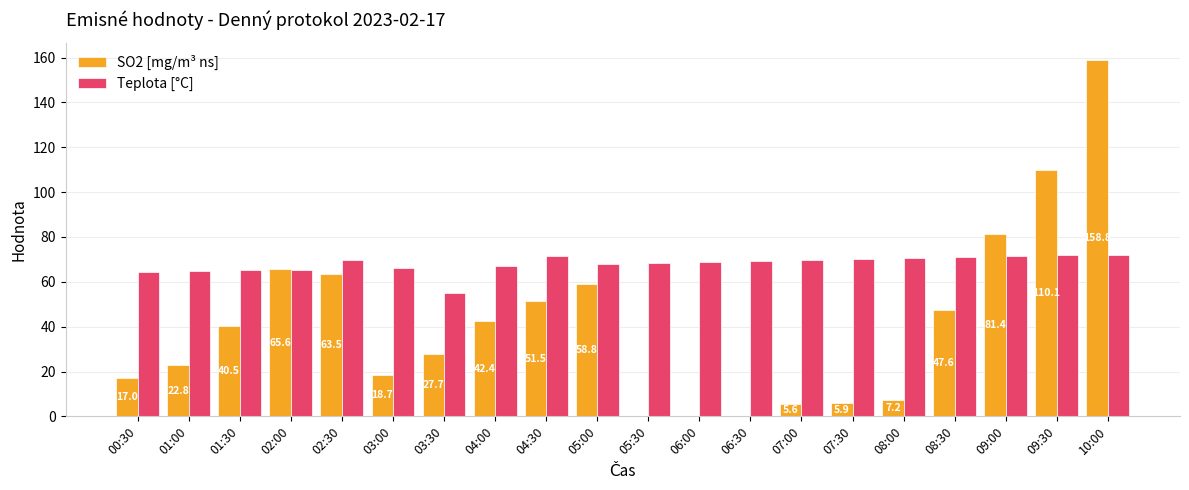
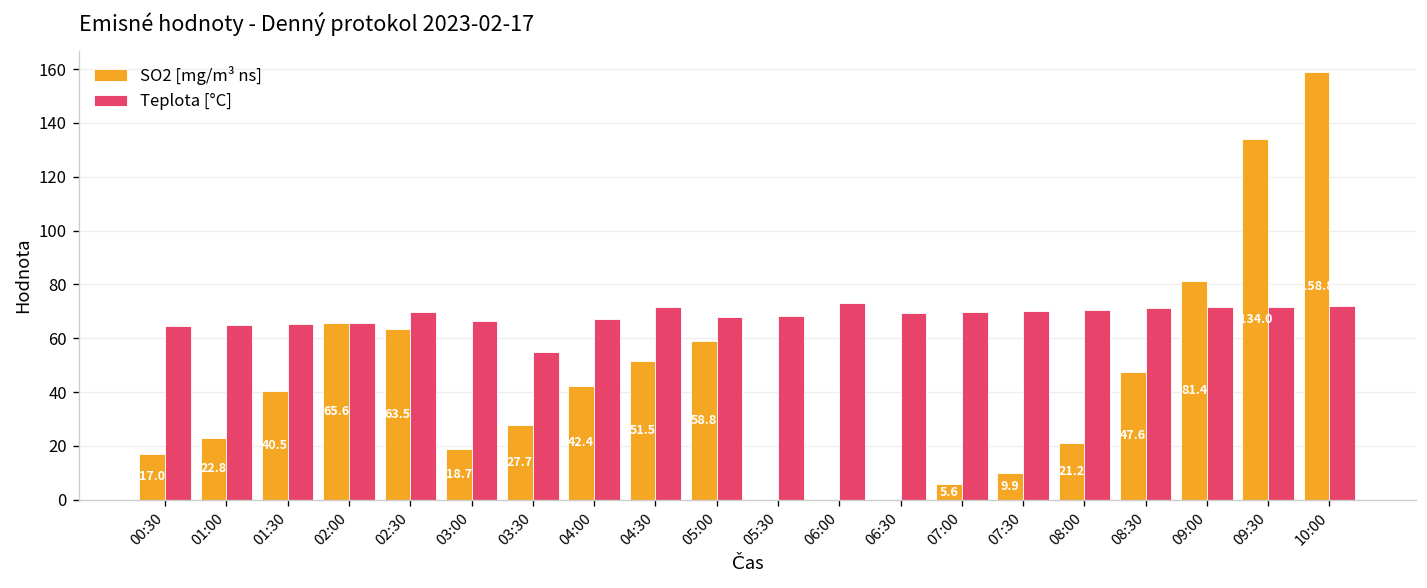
Teplota [°C], 06:00: 69 -> 73
SO2 [mg/m³ ns], 07:30: 5.9 -> 9.9
SO2 [mg/m³ ns], 08:00: 7.2 -> 21.2
SO2 [mg/m³ ns], 09:30: 110.1 -> 134.0
